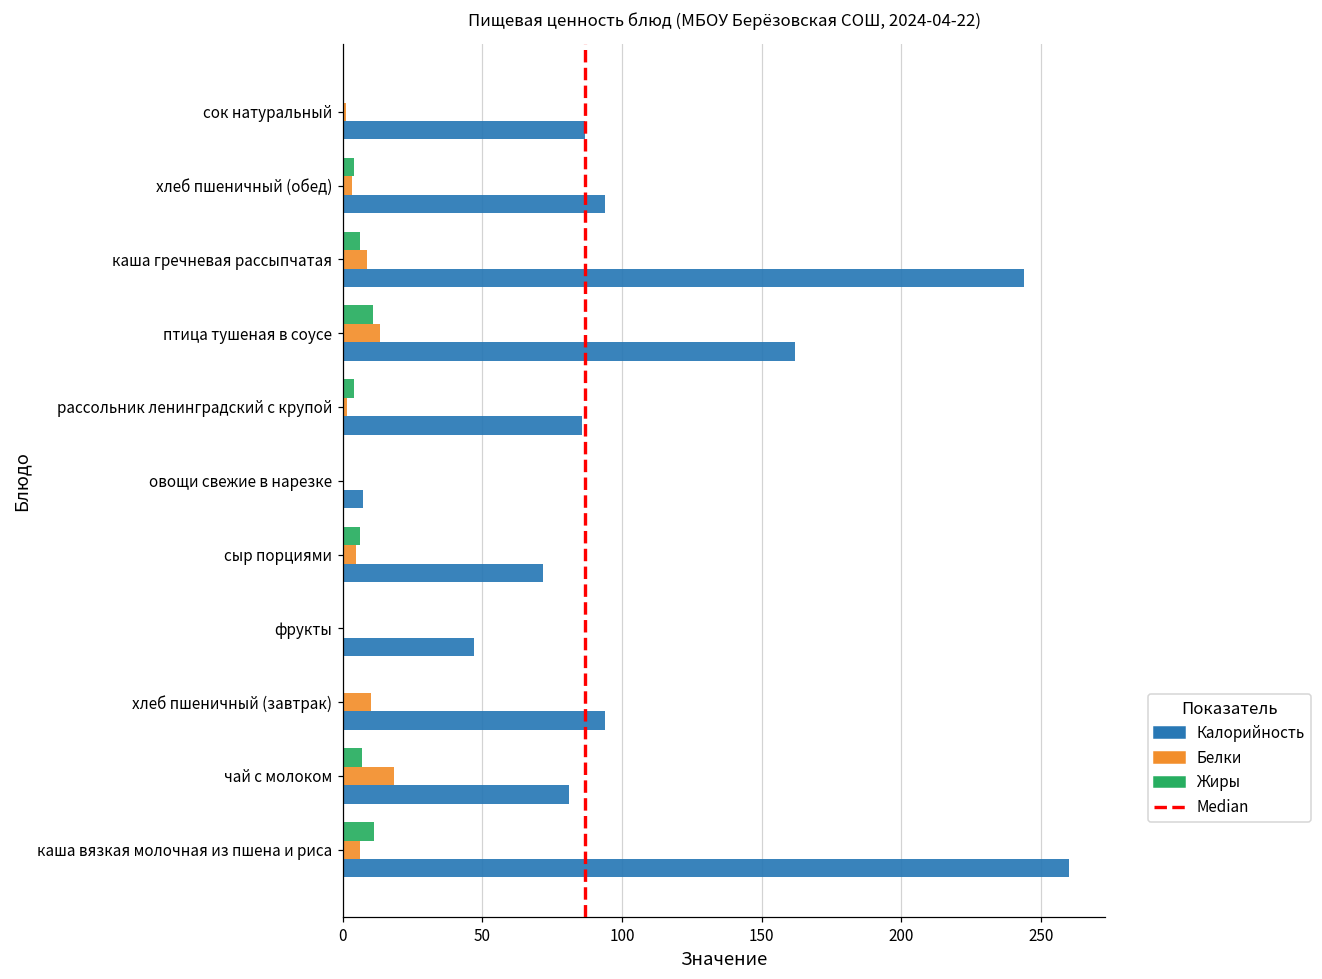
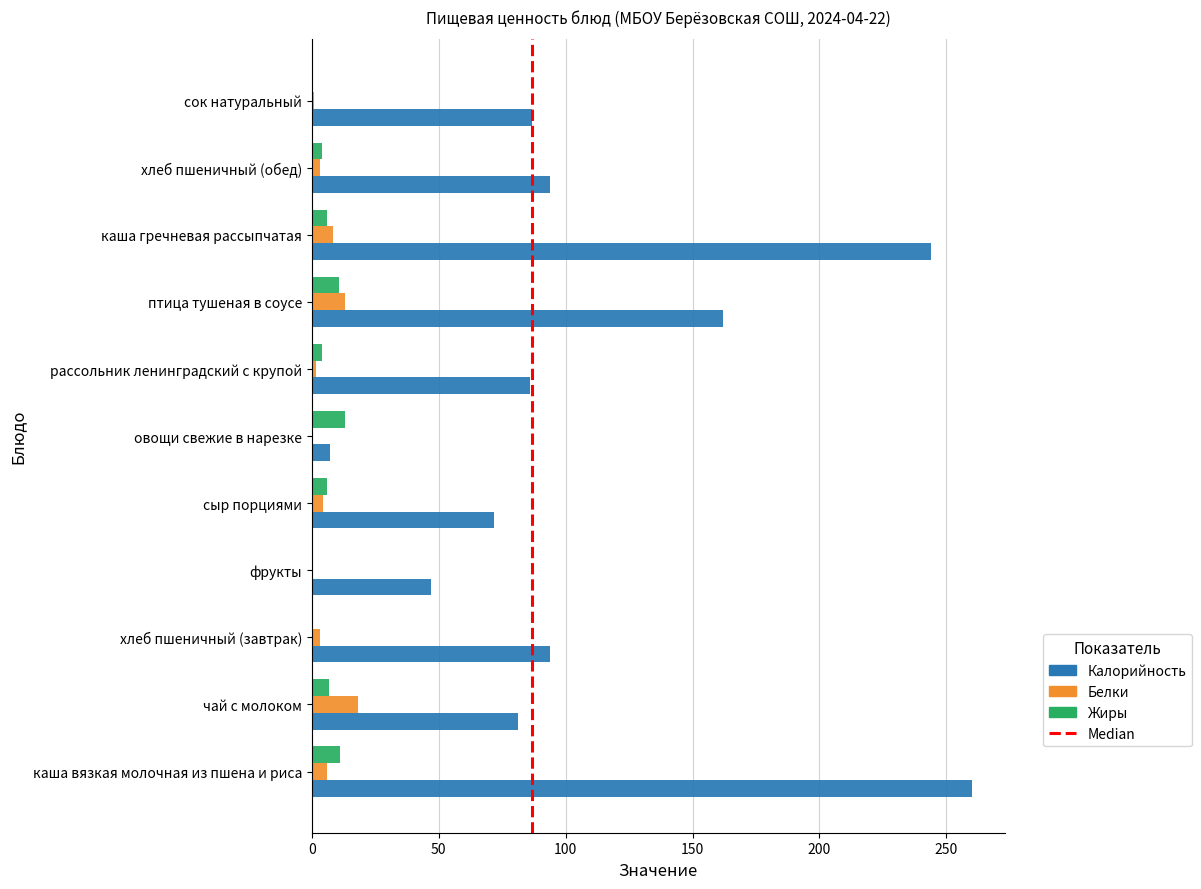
Жиры, овощи свежие в нарезке: 0 -> 13
Белки, хлеб пшеничный (завтрак): 10 -> 3
